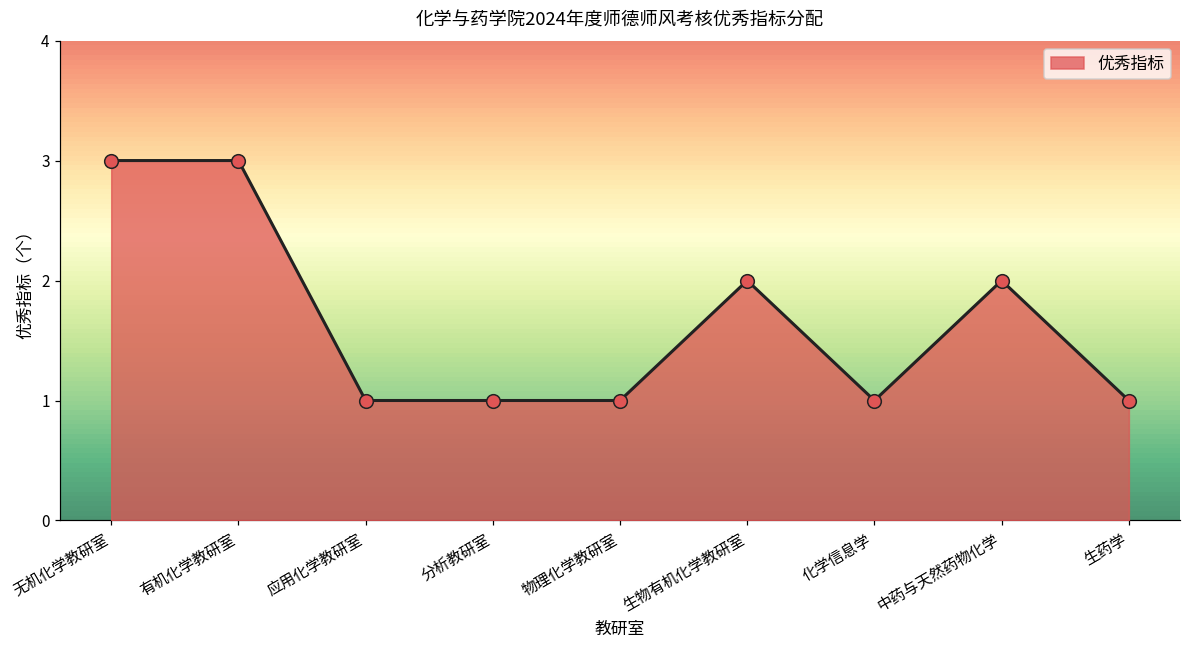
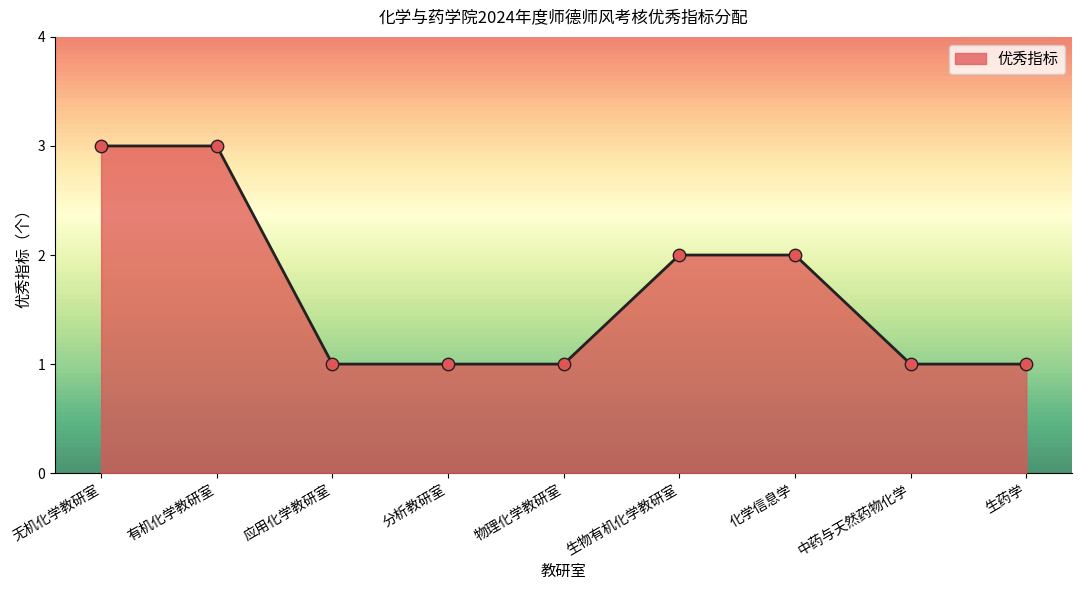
化学信息学: 1 -> 2
中药与天然药物化学: 2 -> 1
